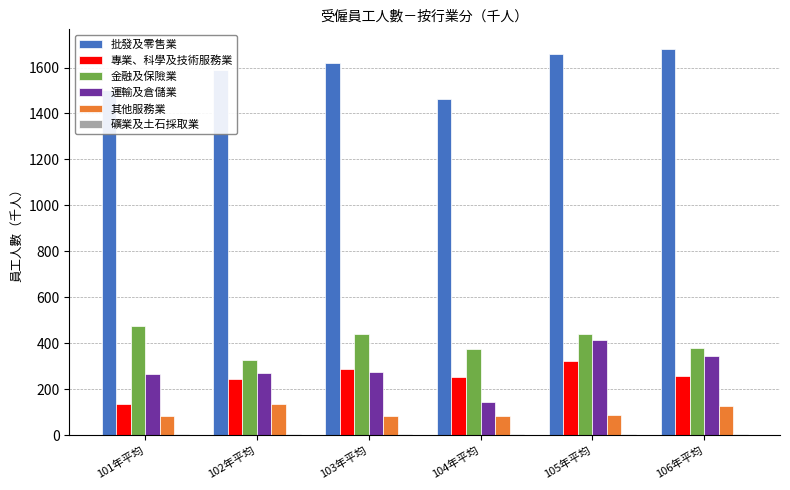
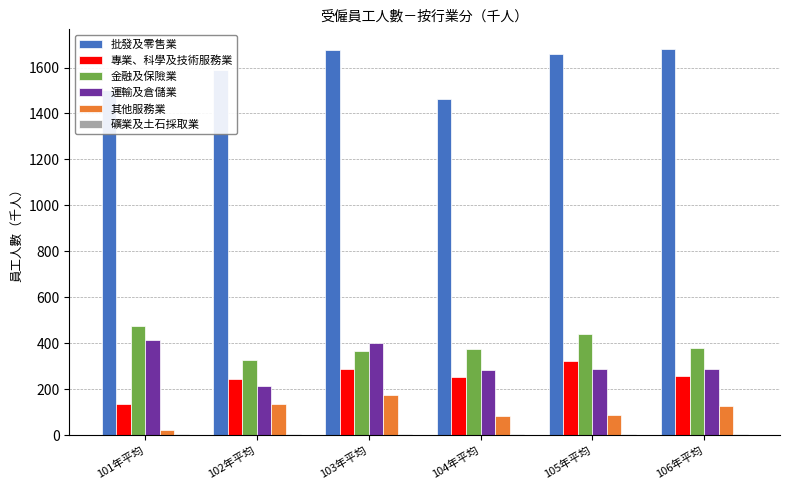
運輸及倉儲業, 101年平均: 270 -> 420
其他服務業, 101年平均: 80 -> 30
運輸及倉儲業, 102年平均: 270 -> 210
批發及零售業, 103年平均: 1620 -> 1680
金融及保險業, 103年平均: 440 -> 370
運輸及倉儲業, 103年平均: 280 -> 400
其他服務業, 103年平均: 90 -> 180
運輸及倉儲業, 104年平均: 150 -> 280
運輸及倉儲業, 105年平均: 420 -> 290
運輸及倉儲業, 106年平均: 350 -> 290
